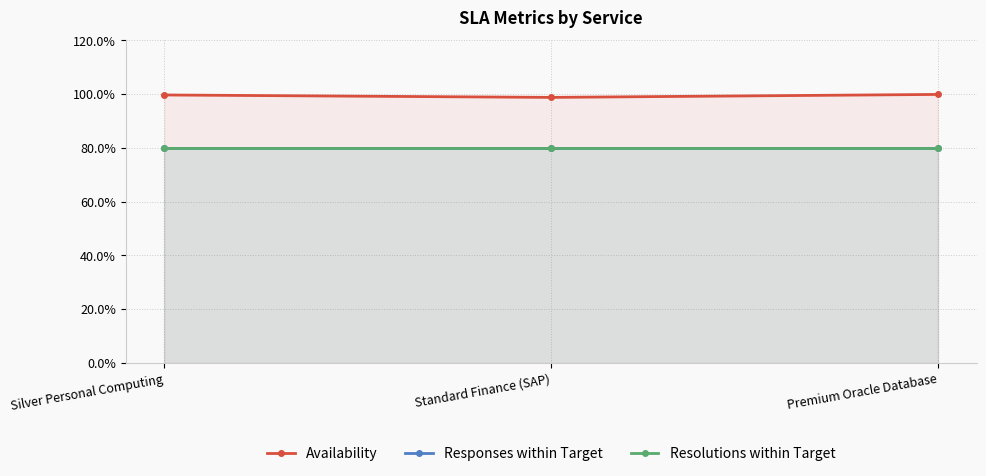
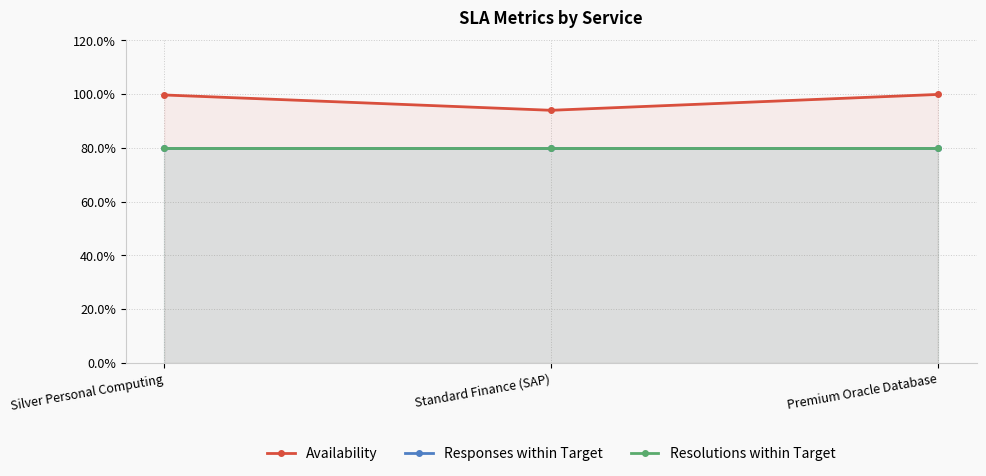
Availability, Standard Finance (SAP): 99% -> 94%
